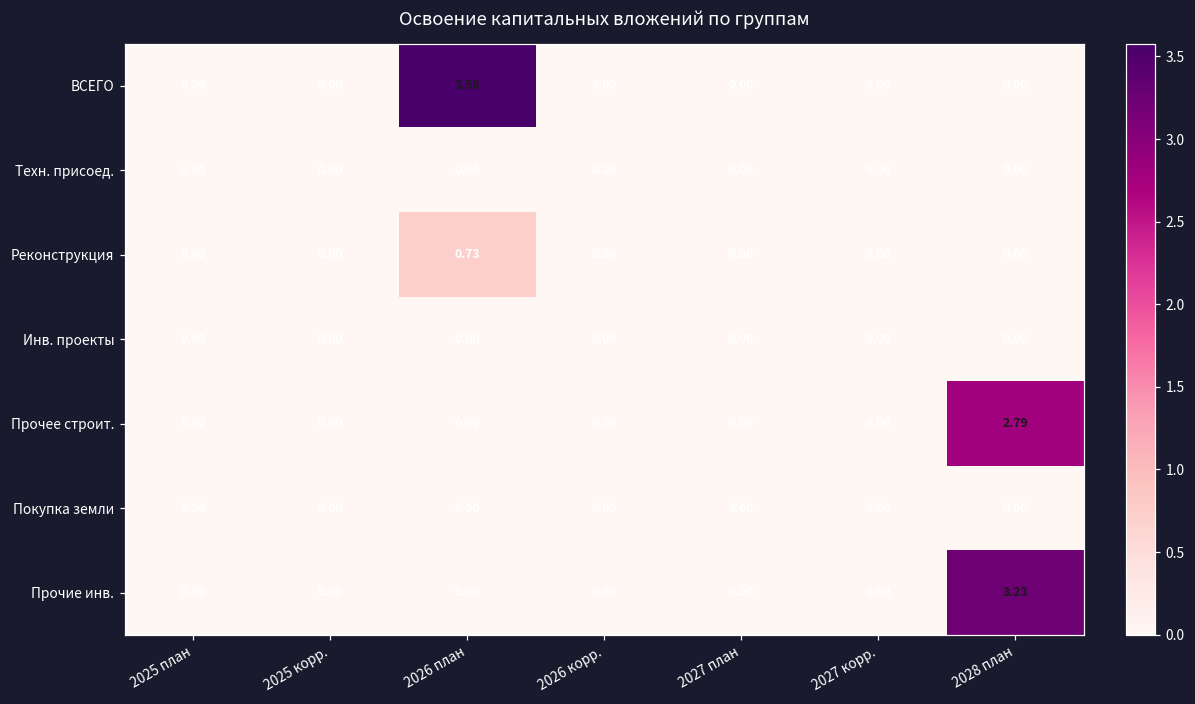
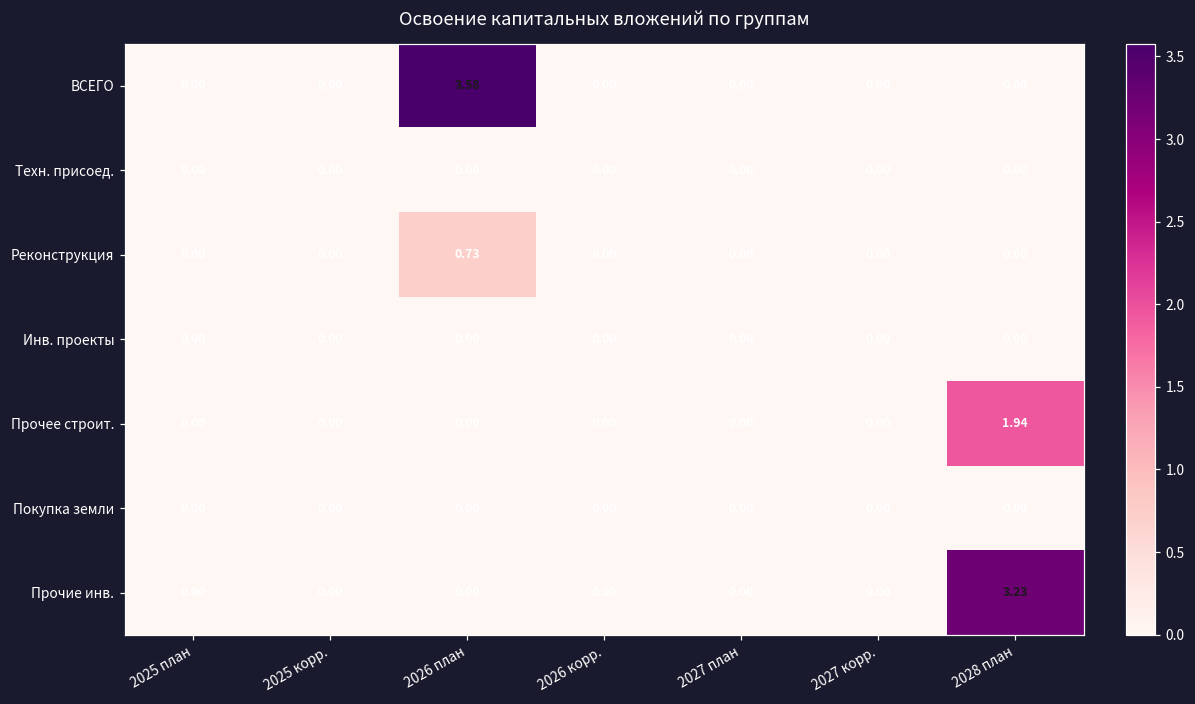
Прочее строит., 2028 план: 2.79 -> 1.94
